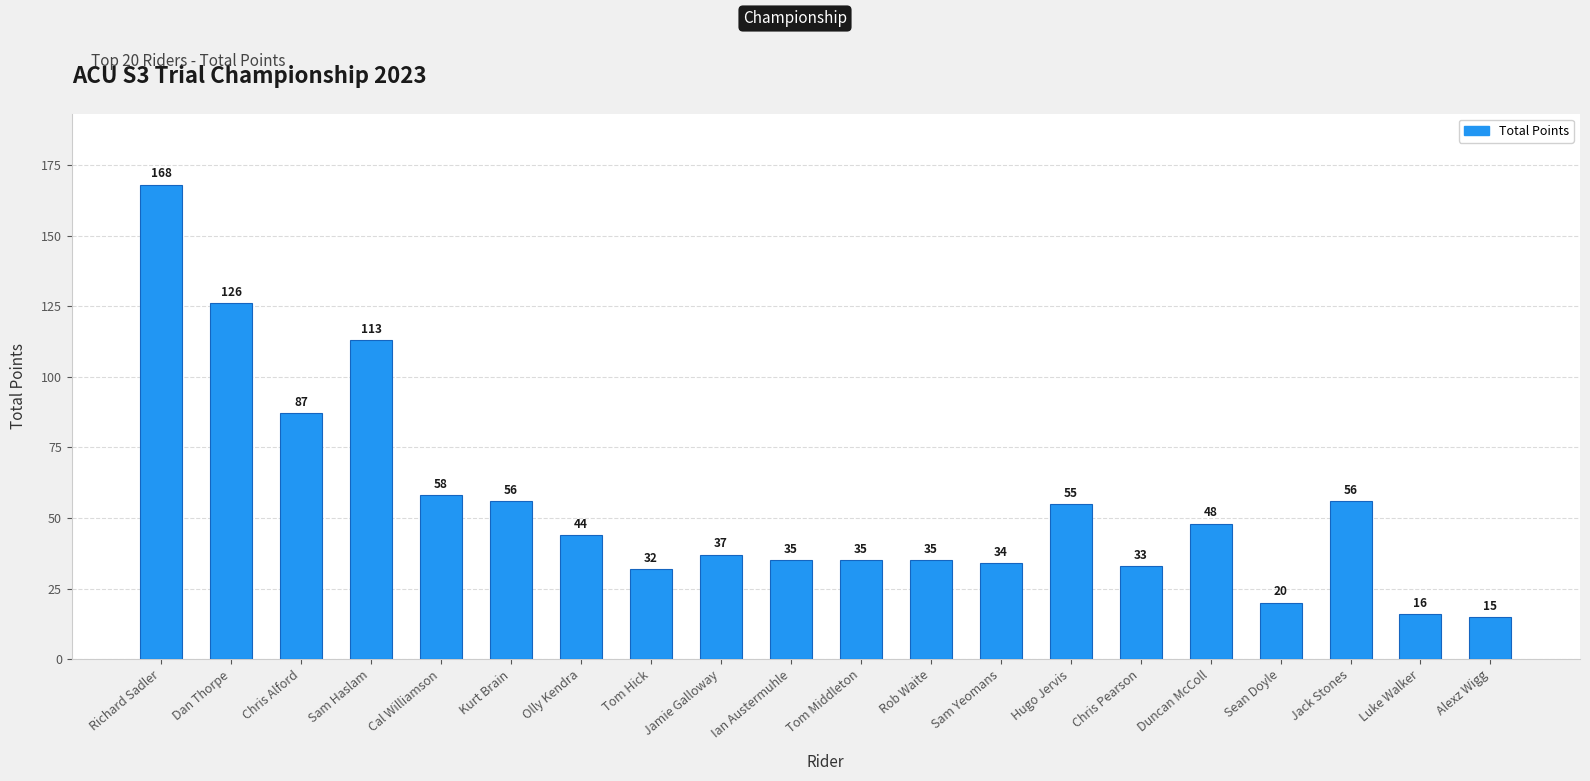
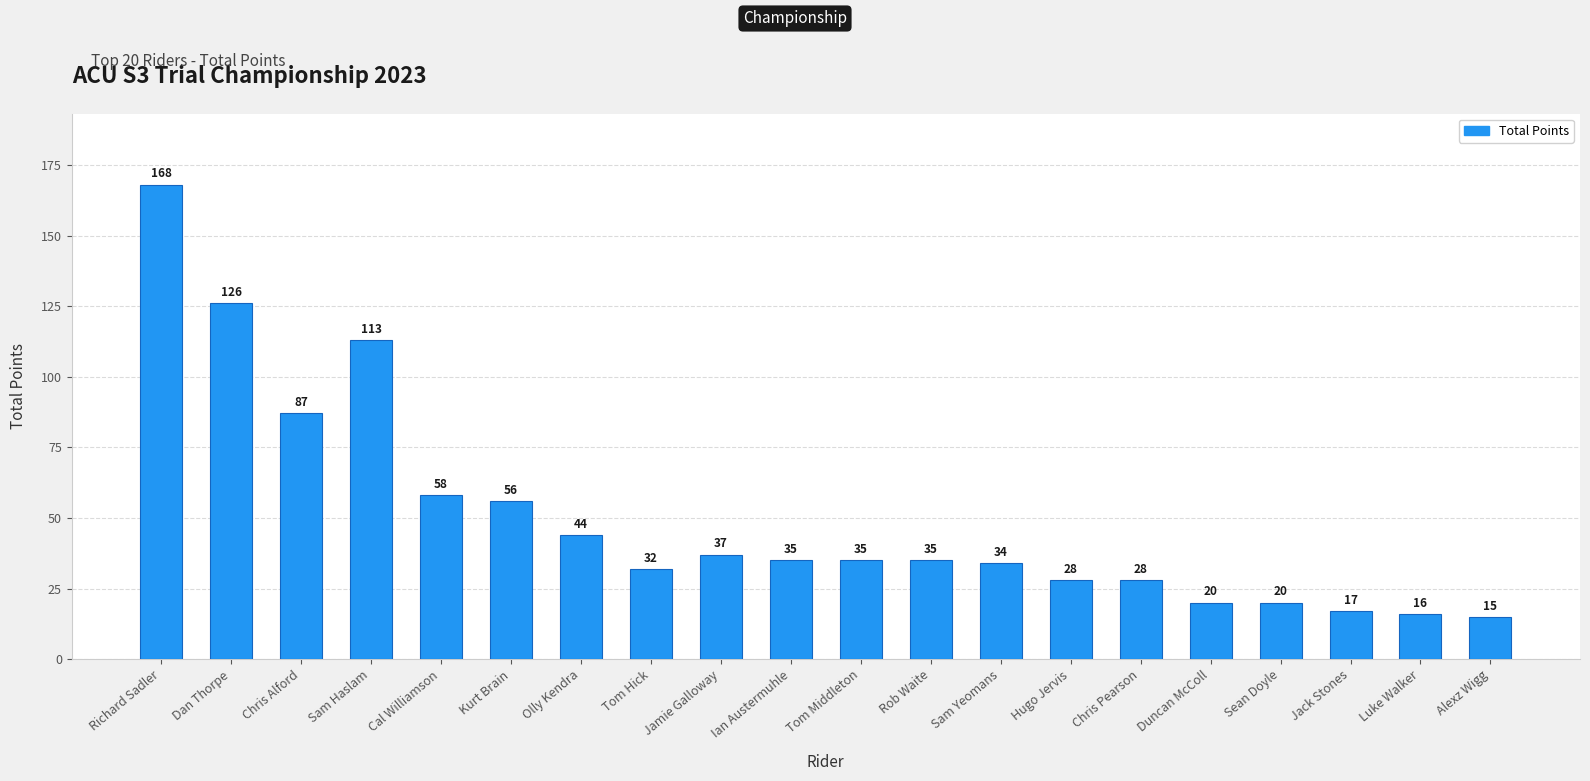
Hugo Jervis: 55 -> 28
Chris Pearson: 33 -> 28
Duncan McColl: 48 -> 20
Jack Stones: 56 -> 17
